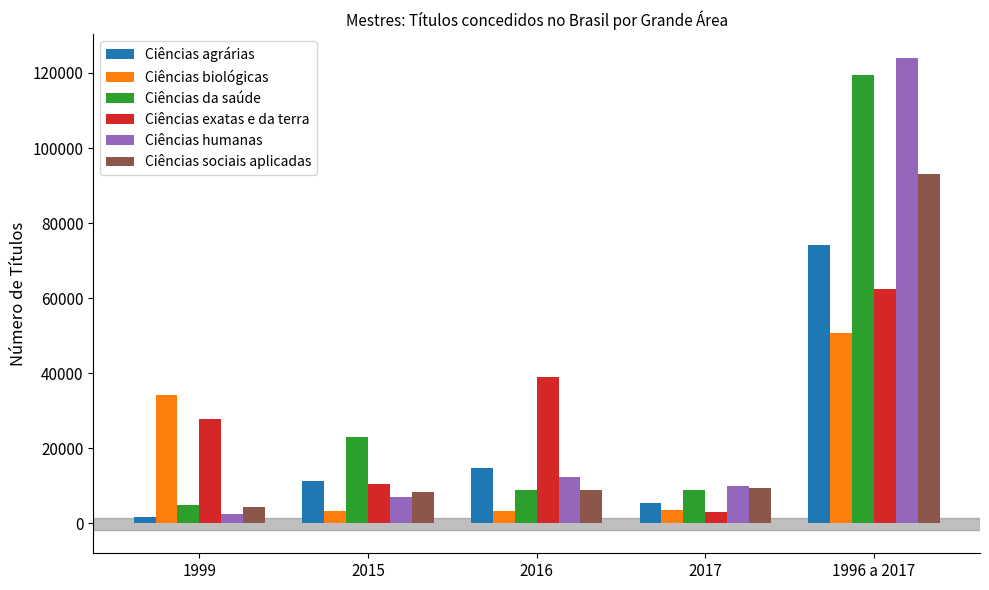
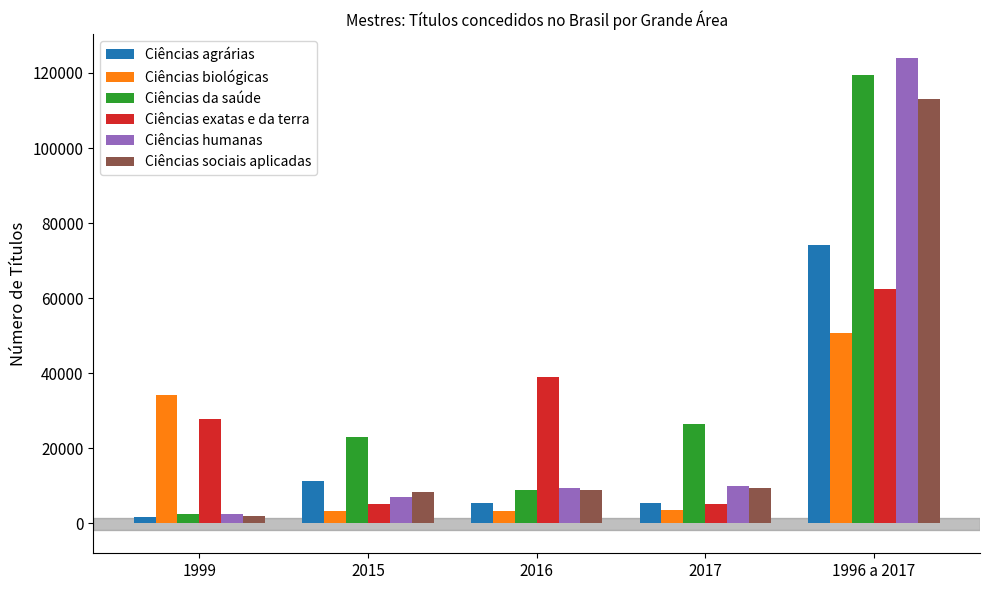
Ciências da saúde, 1999: 5000 -> 2000
Ciências sociais aplicadas, 1999: 4000 -> 2000
Ciências exatas e da terra, 2015: 10000 -> 5000
Ciências agrárias, 2016: 15000 -> 6000
Ciências humanas, 2016: 12000 -> 9000
Ciências da saúde, 2017: 9000 -> 26000
Ciências exatas e da terra, 2017: 3000 -> 5000
Ciências sociais aplicadas, 1996 a 2017: 93000 -> 113000
